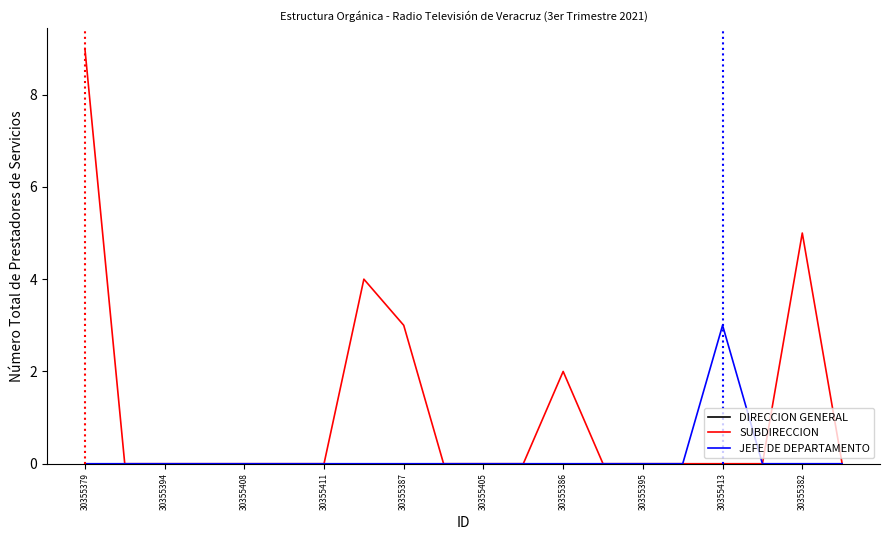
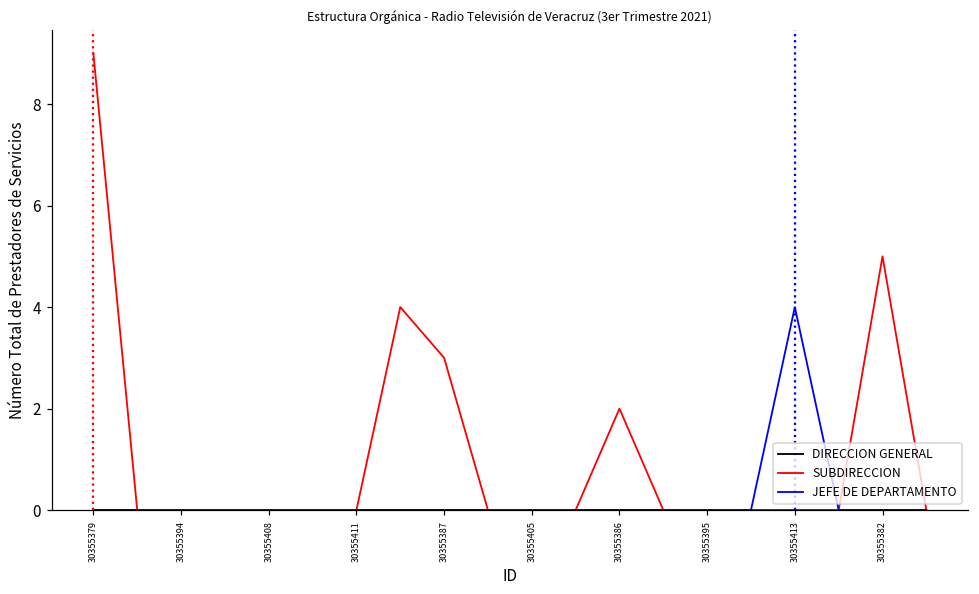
JEFE DE DEPARTAMENTO, 30355413: 3 -> 4
